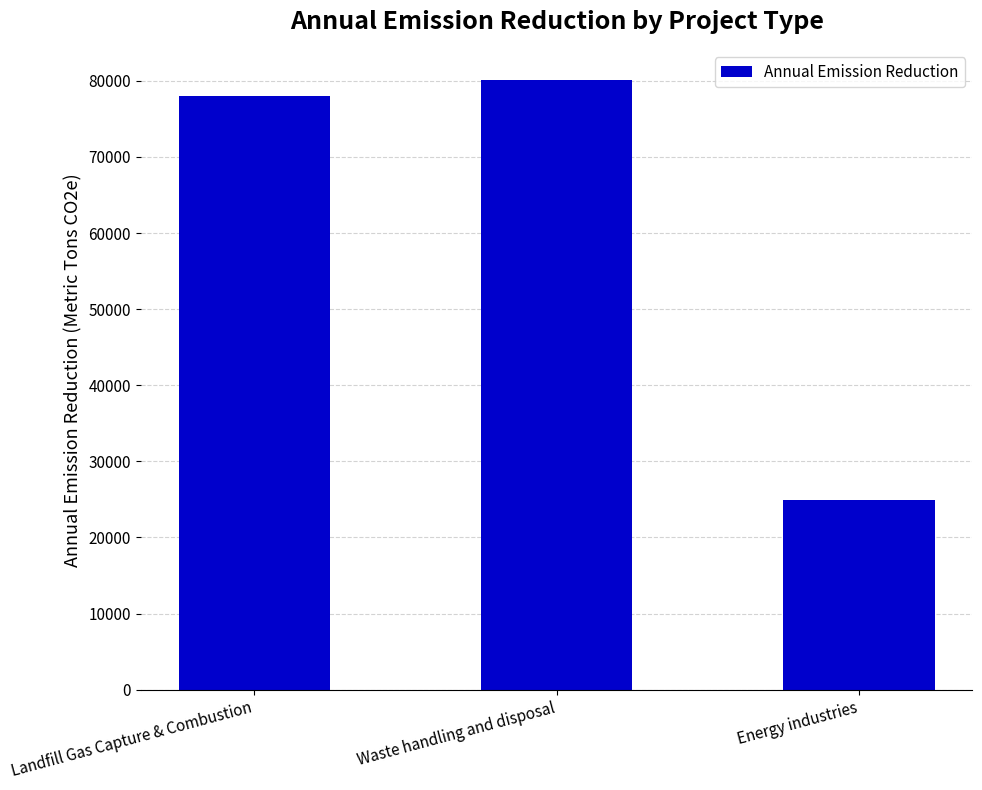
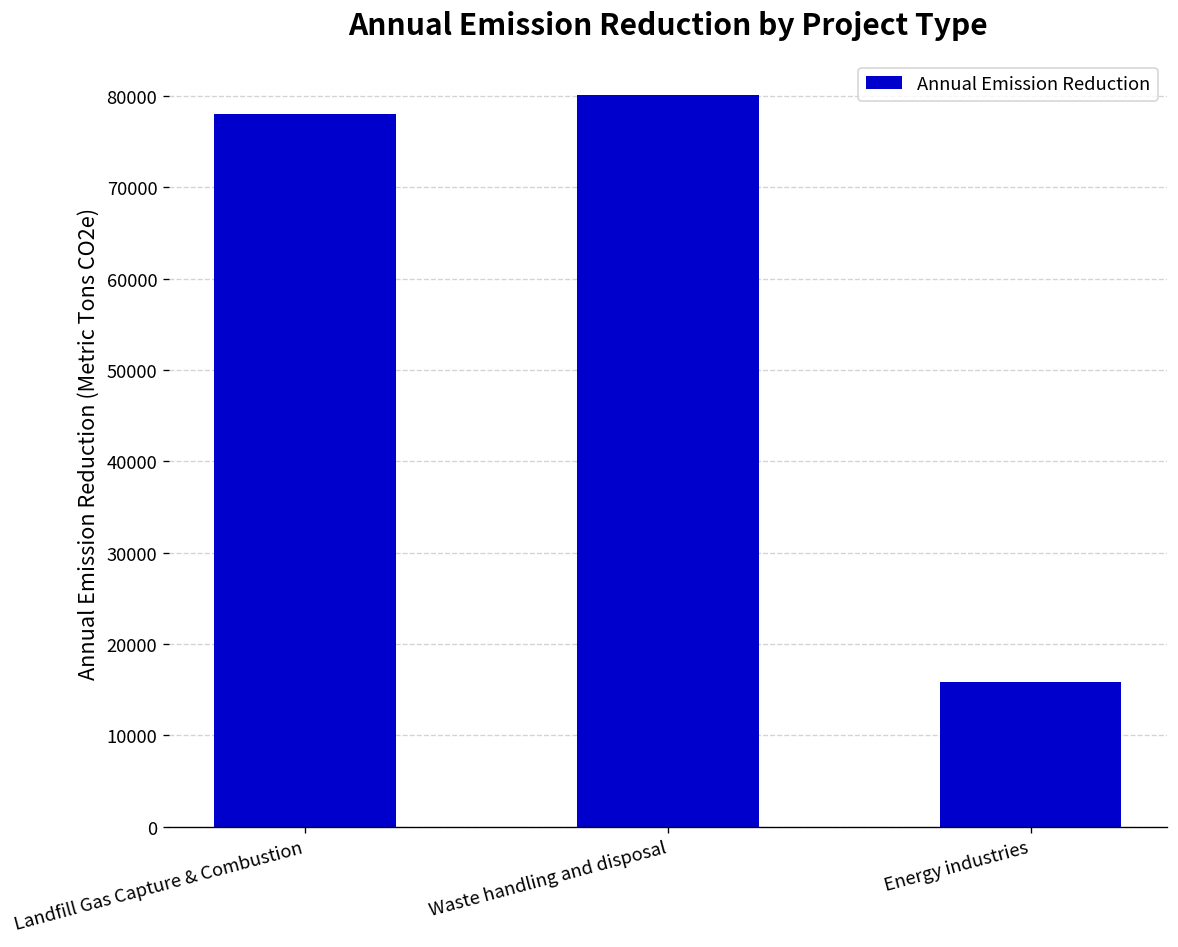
Energy industries: 25000 -> 16000
